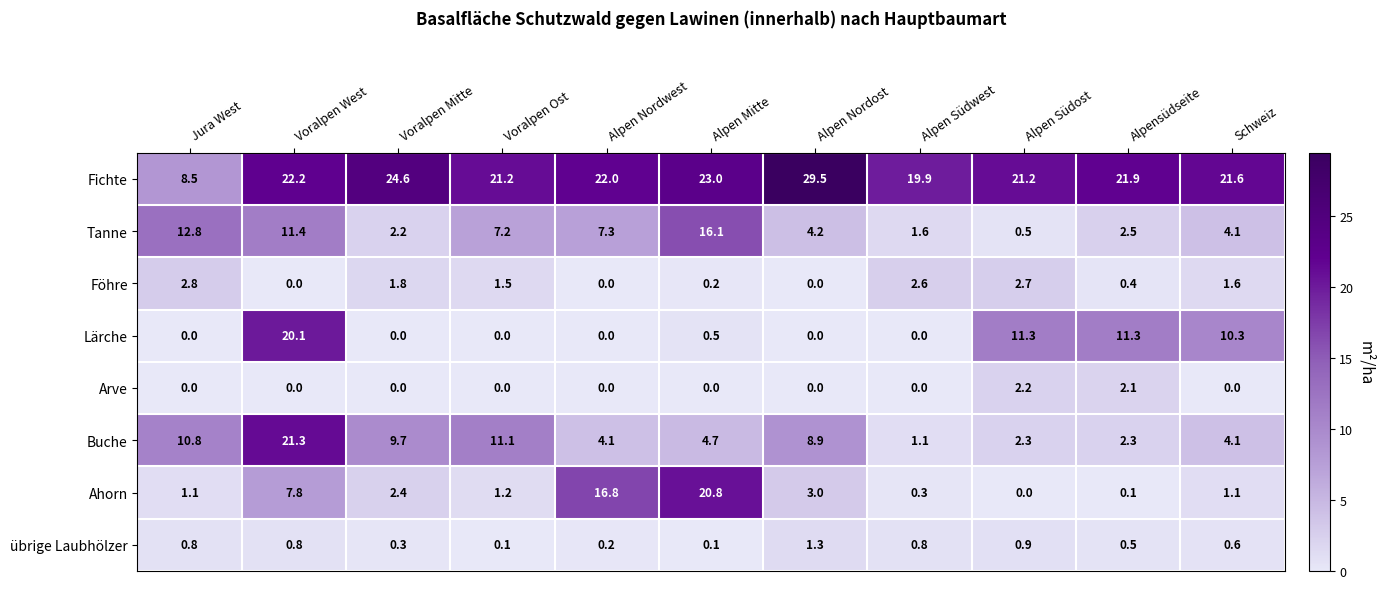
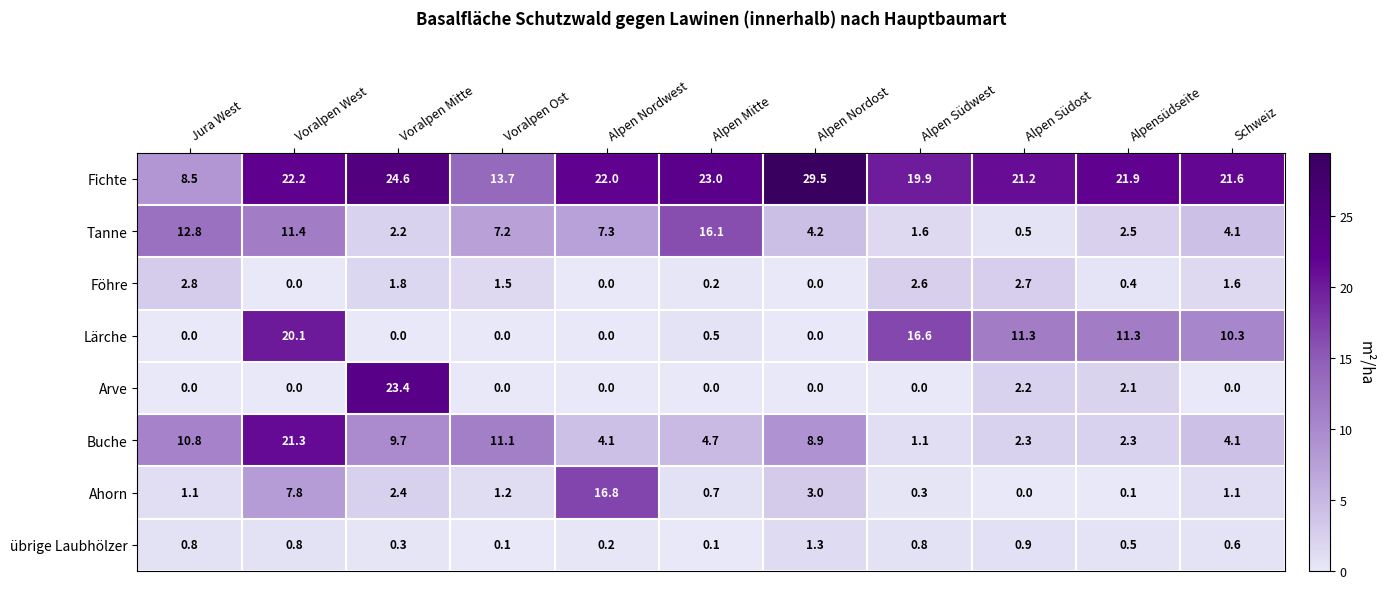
Fichte, Voralpen Ost: 21.2 -> 13.7
Lärche, Alpen Südwest: 0.0 -> 16.6
Arve, Voralpen Mitte: 0.0 -> 23.4
Ahorn, Alpen Mitte: 20.8 -> 0.7
